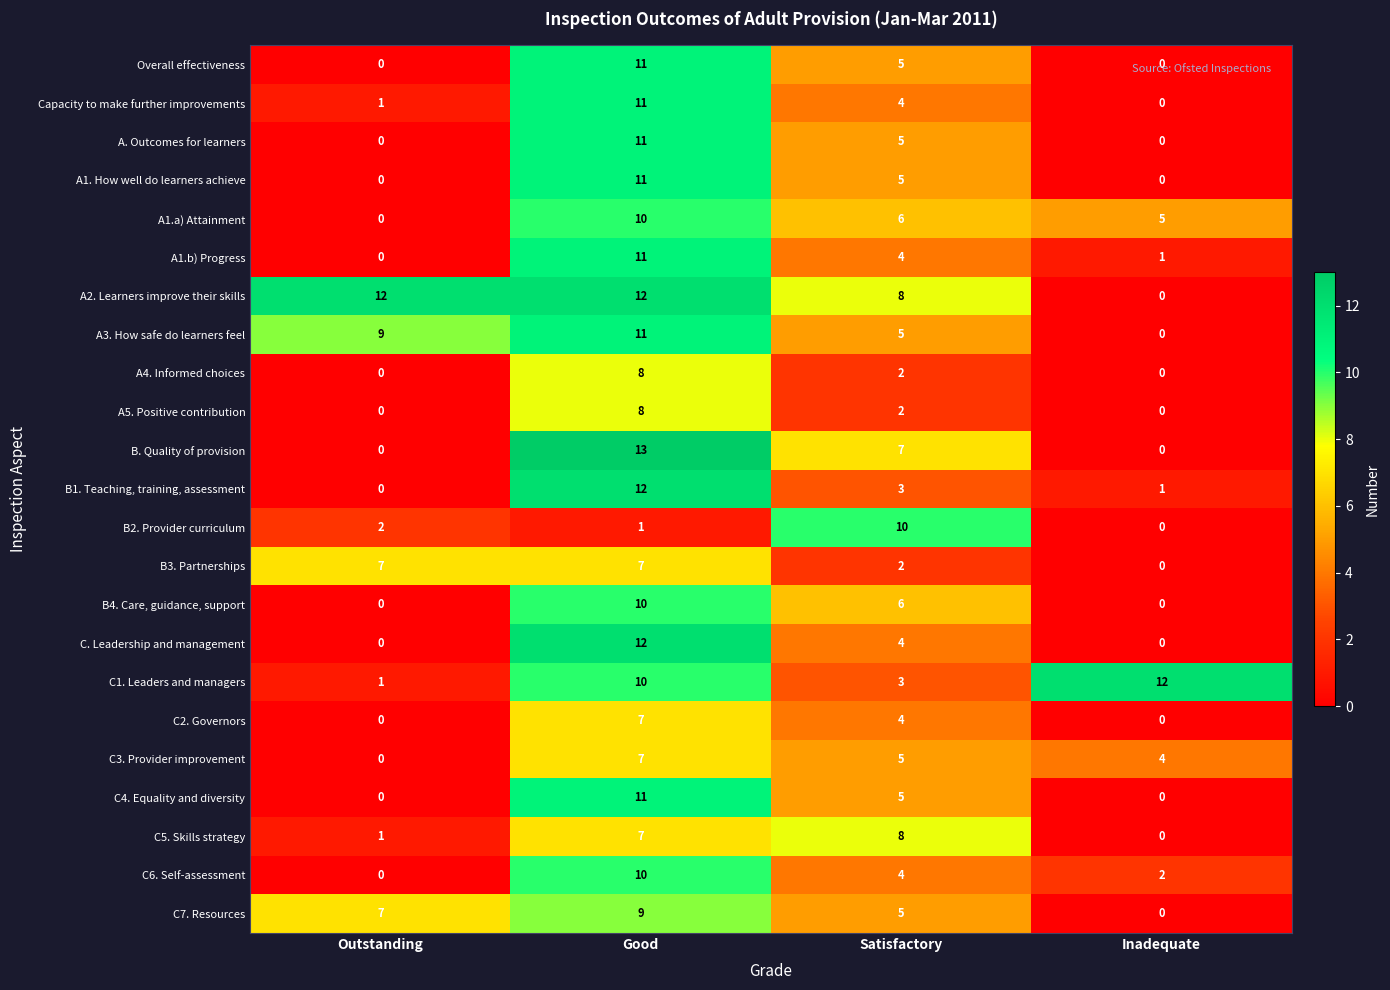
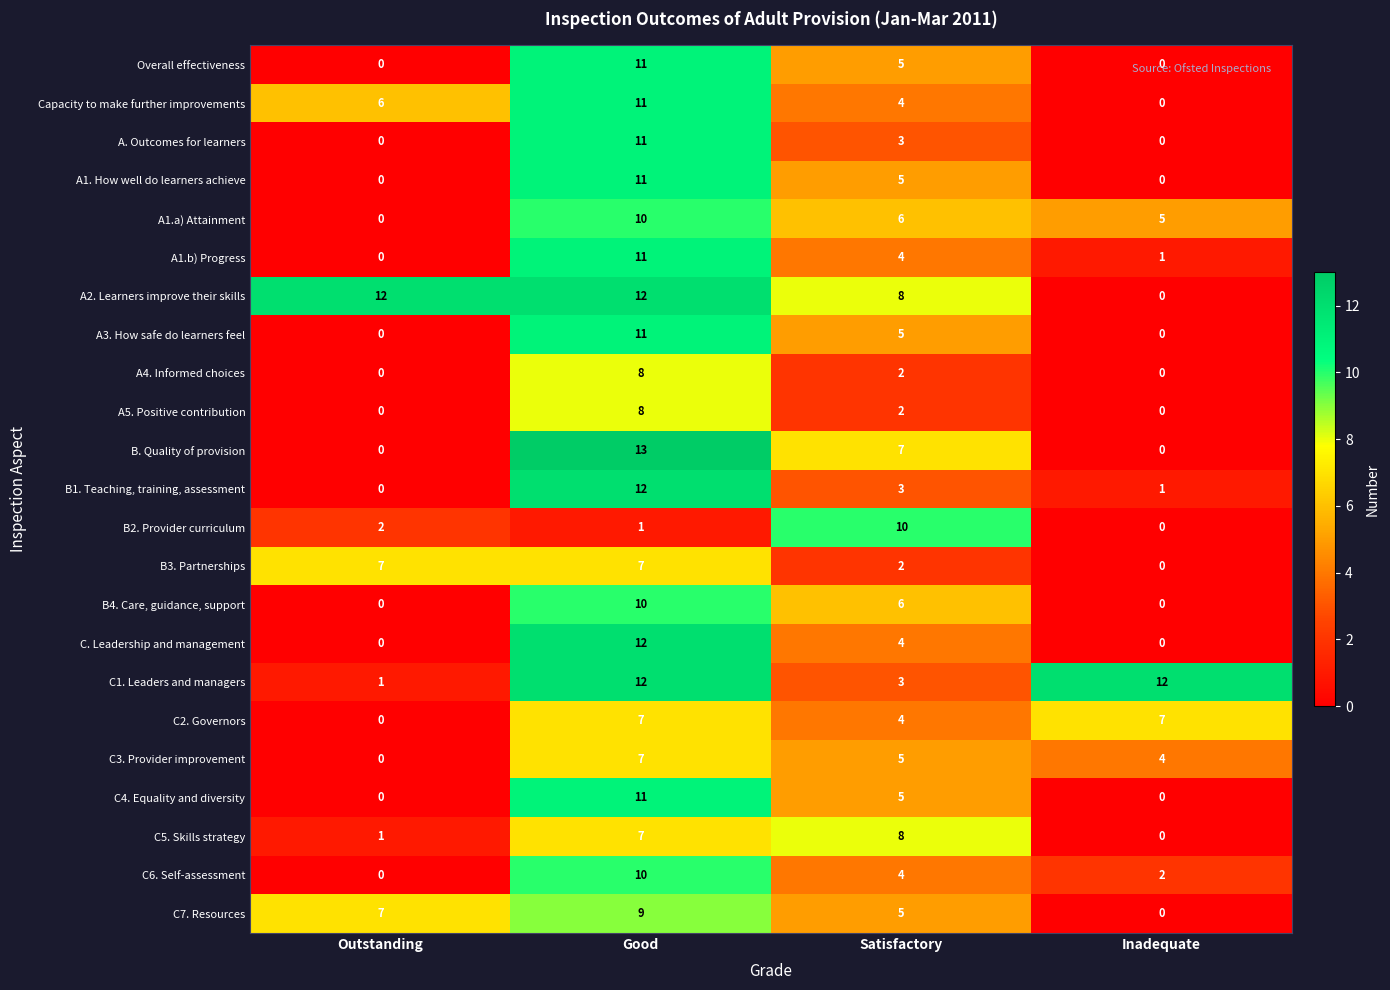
Capacity to make further improvements, Outstanding: 1 -> 6
A. Outcomes for learners, Satisfactory: 5 -> 3
A3. How safe do learners feel, Outstanding: 9 -> 0
C1. Leaders and managers, Good: 10 -> 12
C2. Governors, Inadequate: 0 -> 7
